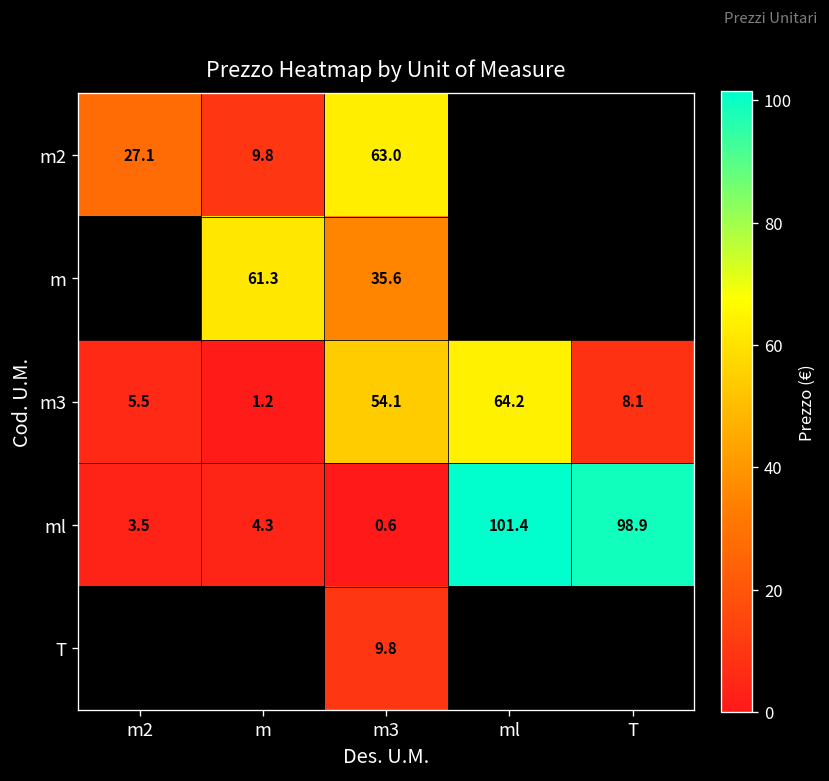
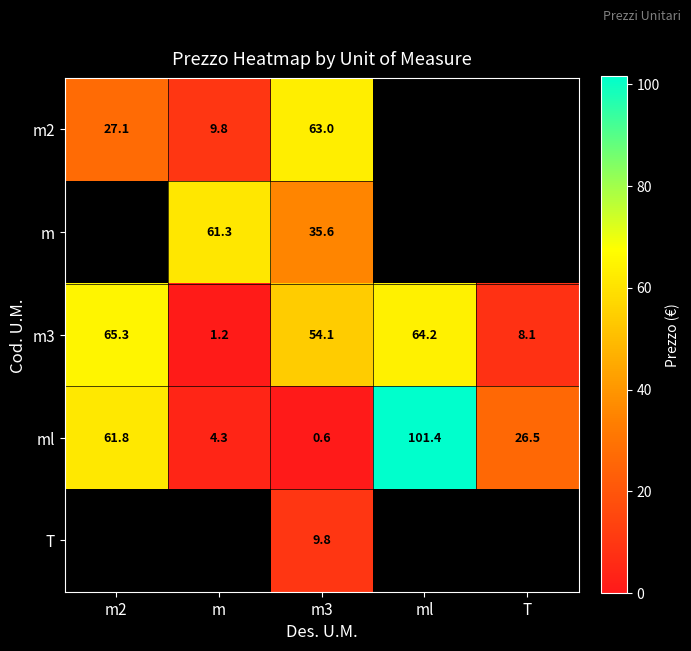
m3, m2: 5.5 -> 65.3
ml, m2: 3.5 -> 61.8
ml, T: 98.9 -> 26.5
